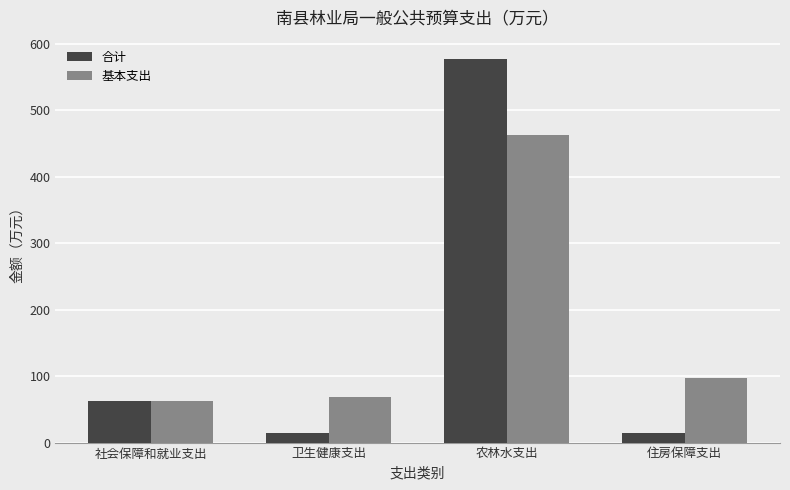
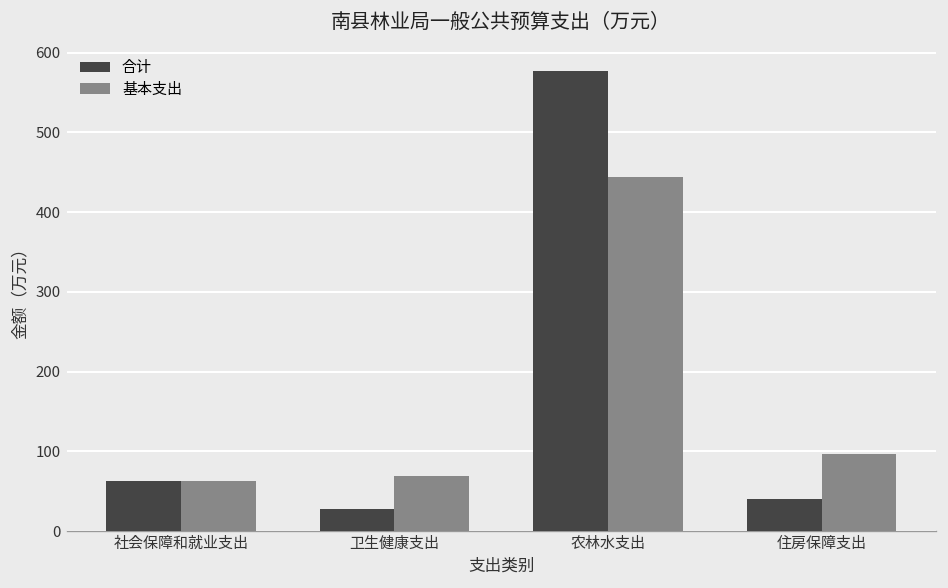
合计, 卫生健康支出: 10 -> 30
基本支出, 农林水支出: 460 -> 440
合计, 住房保障支出: 20 -> 40
